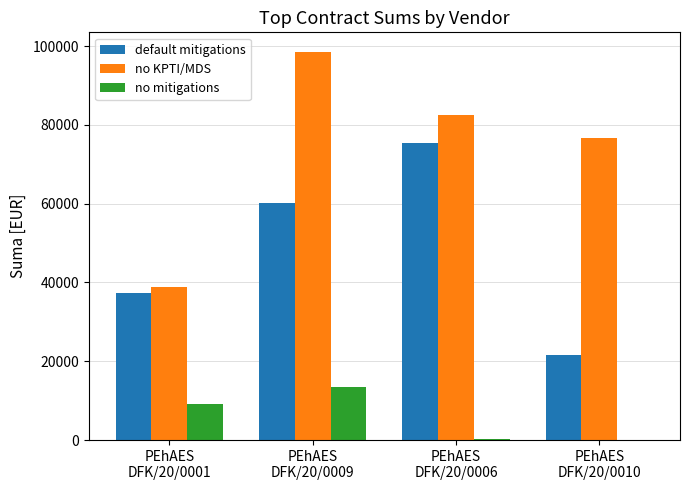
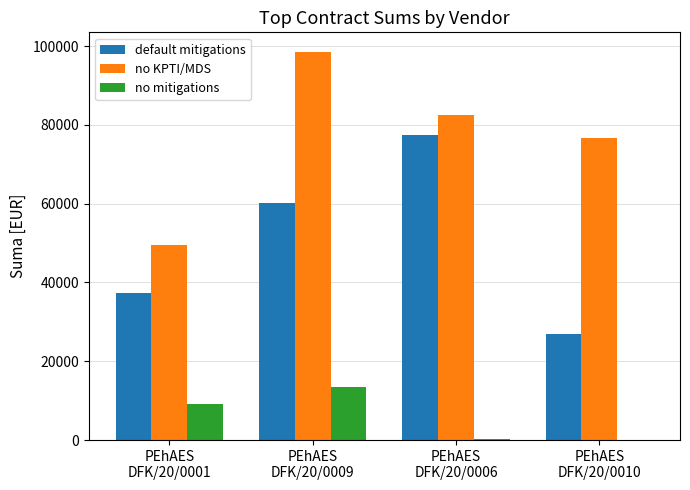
no KPTI/MDS, PEhAES DFK/20/0001: 39000 -> 50000
default mitigations, PEhAES DFK/20/0006: 75000 -> 77000
default mitigations, PEhAES DFK/20/0010: 22000 -> 27000
